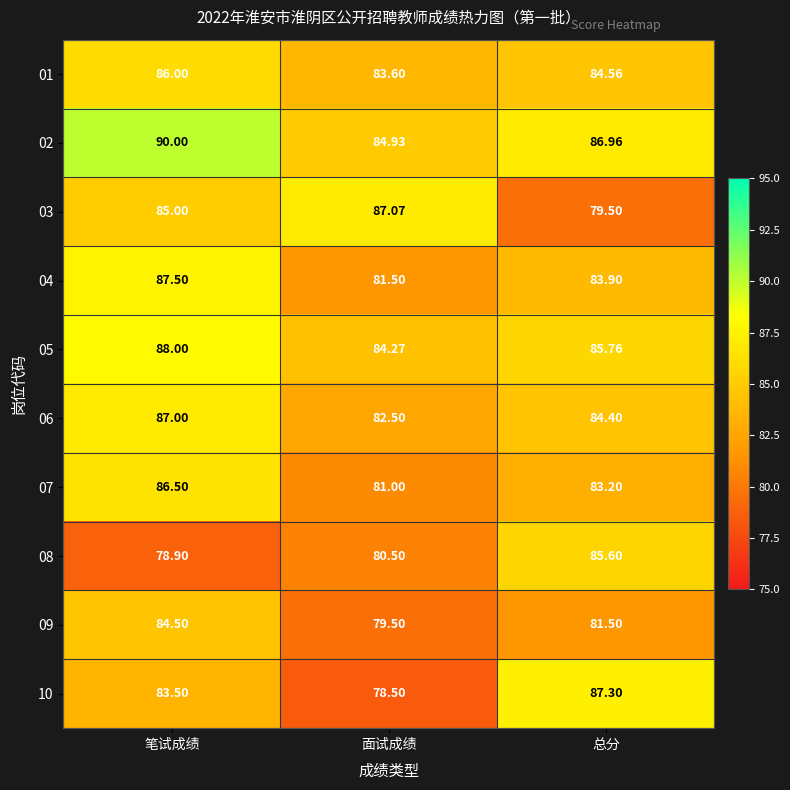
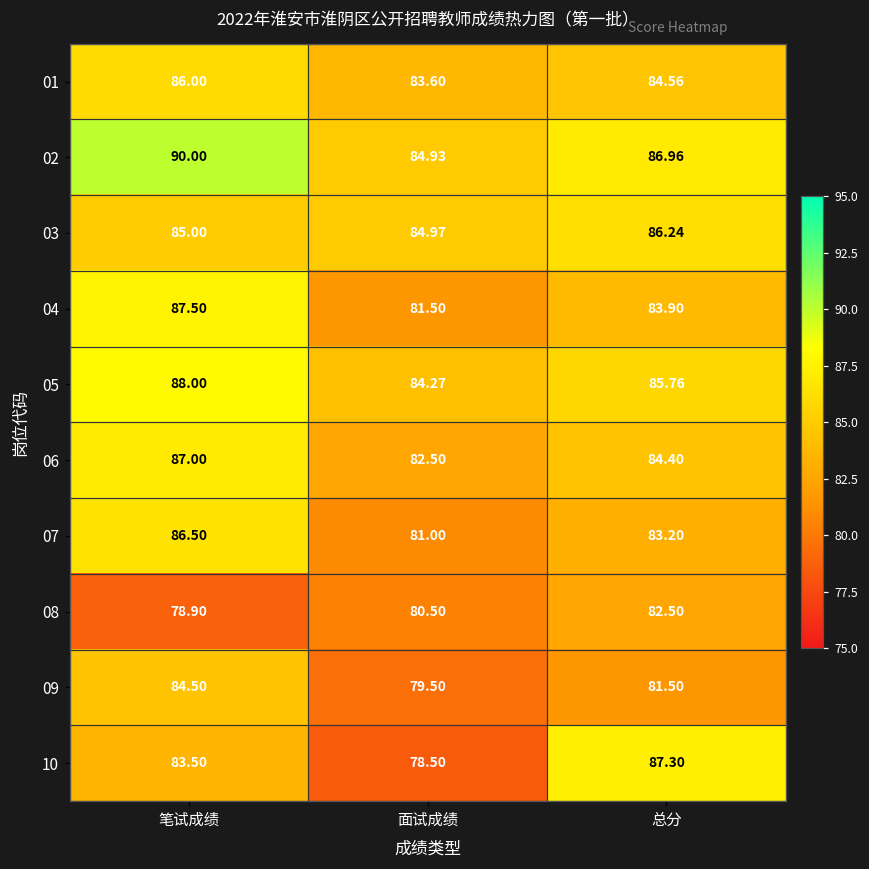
03, 面试成绩: 87.07 -> 84.97
03, 总分: 79.50 -> 86.24
08, 总分: 85.60 -> 82.50
